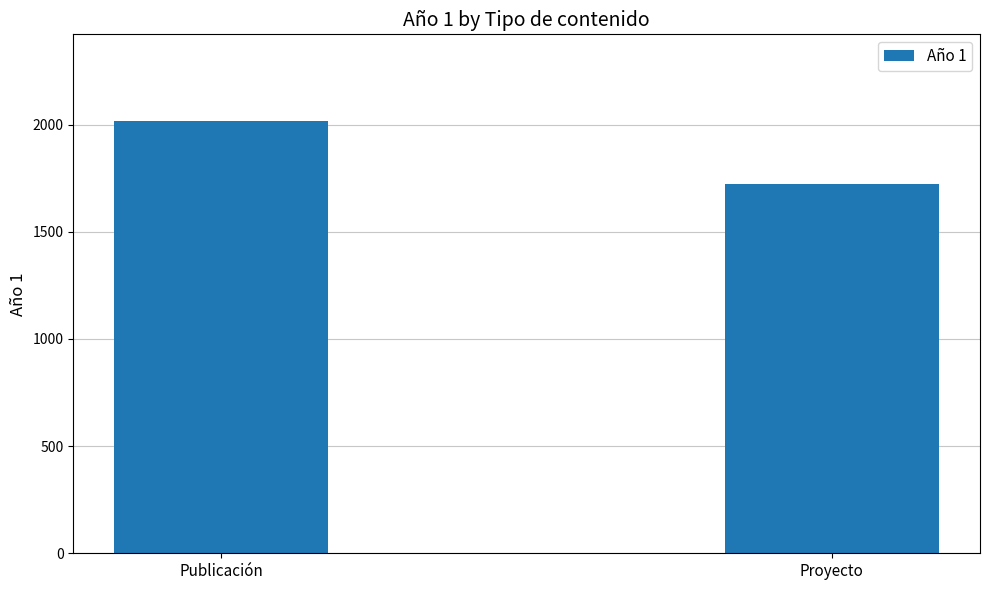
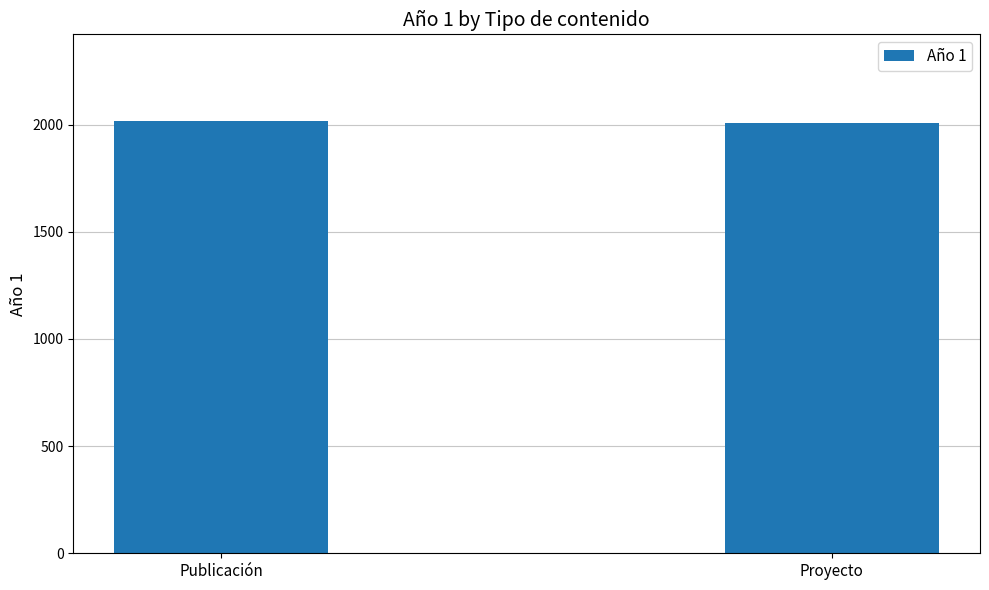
Proyecto: 1720 -> 2010
